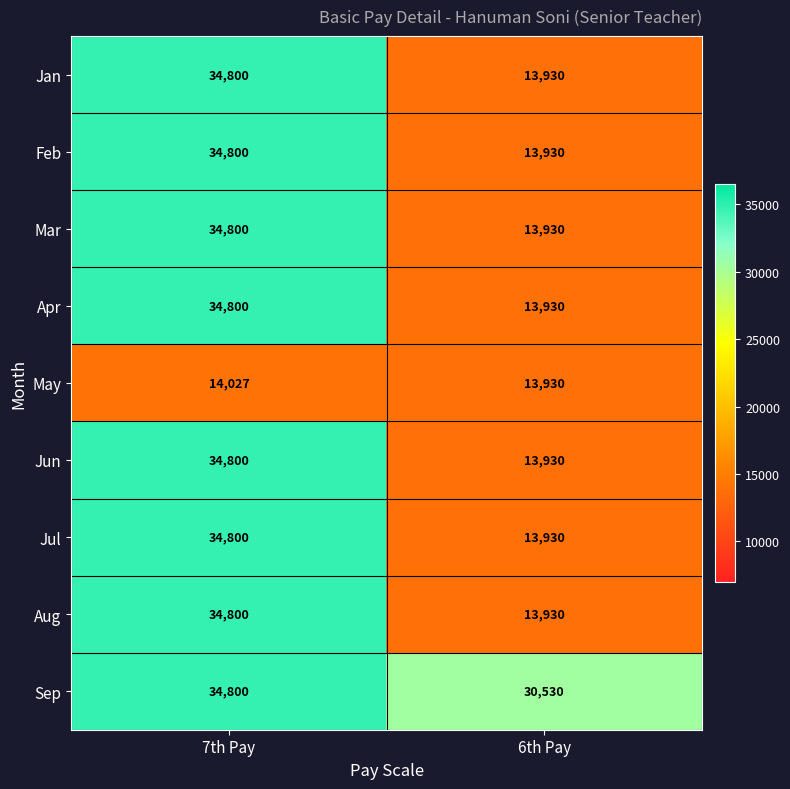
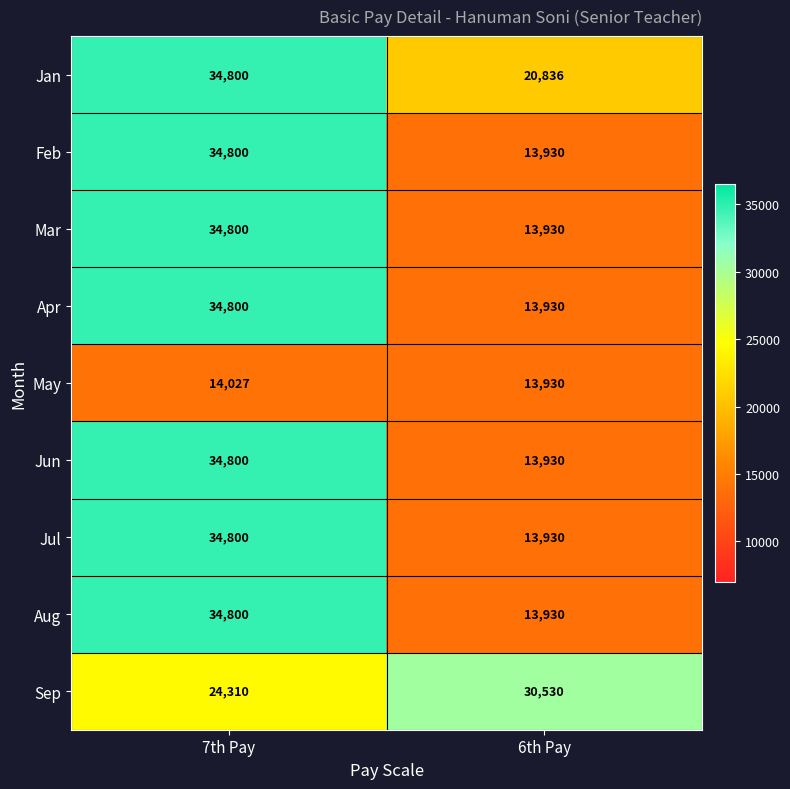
Jan, 6th Pay: 13,930 -> 20,836
Sep, 7th Pay: 34,800 -> 24,310
